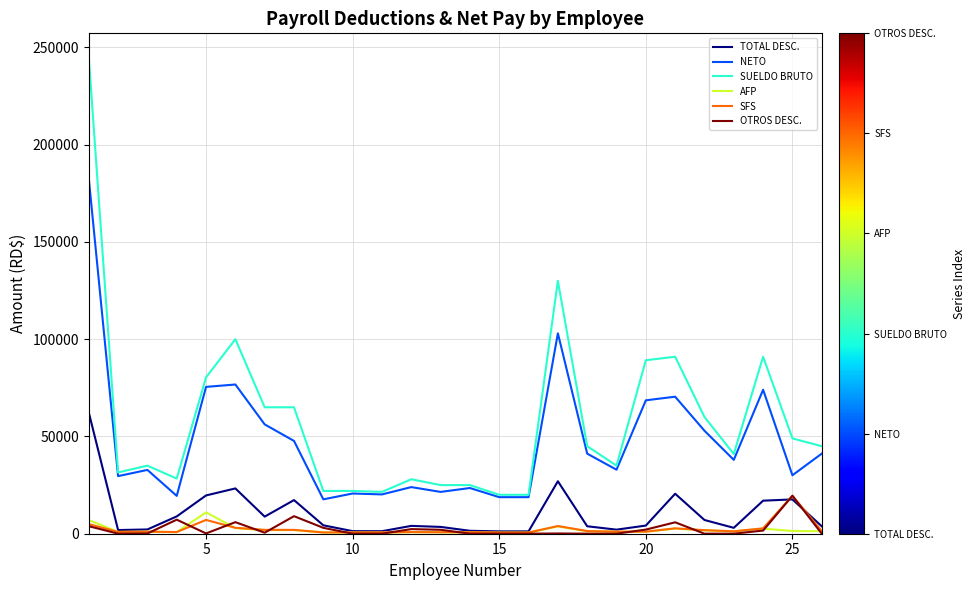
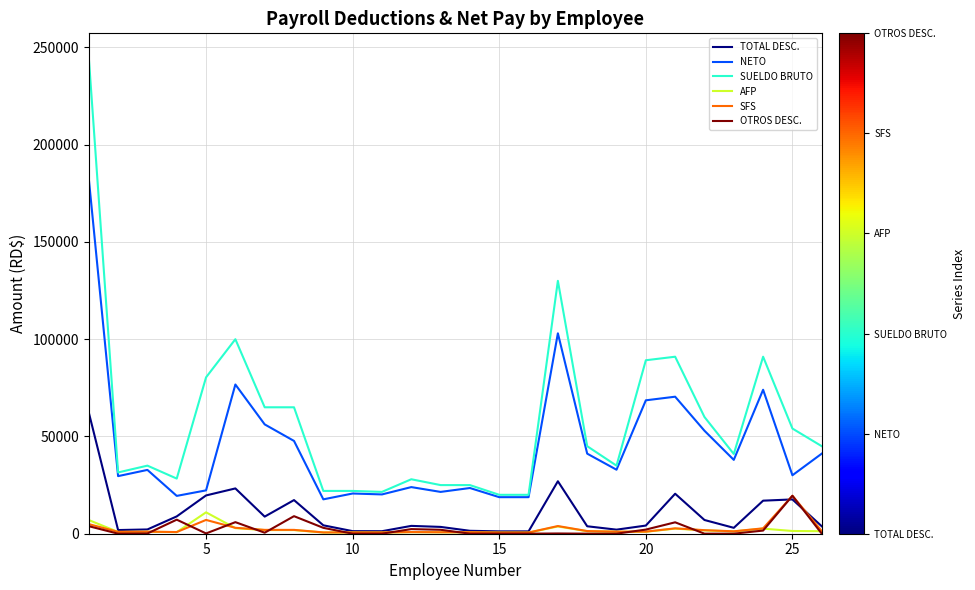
NETO, 5: 75000 -> 22000
SUELDO BRUTO, 25: 49000 -> 54000
